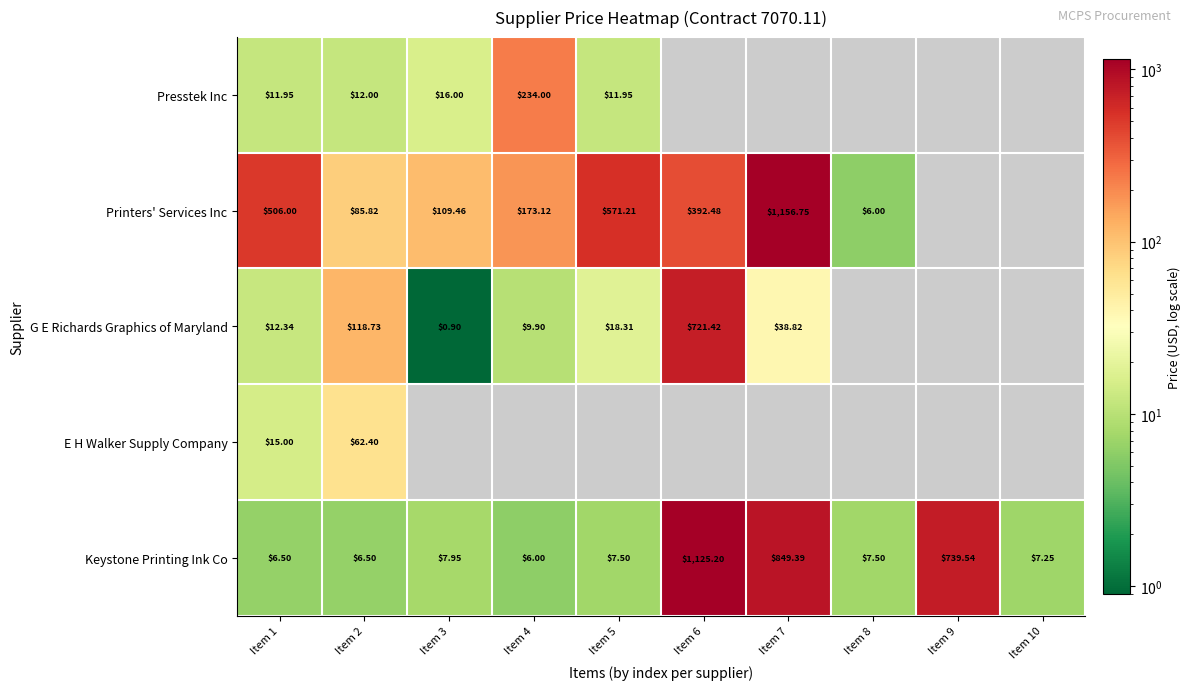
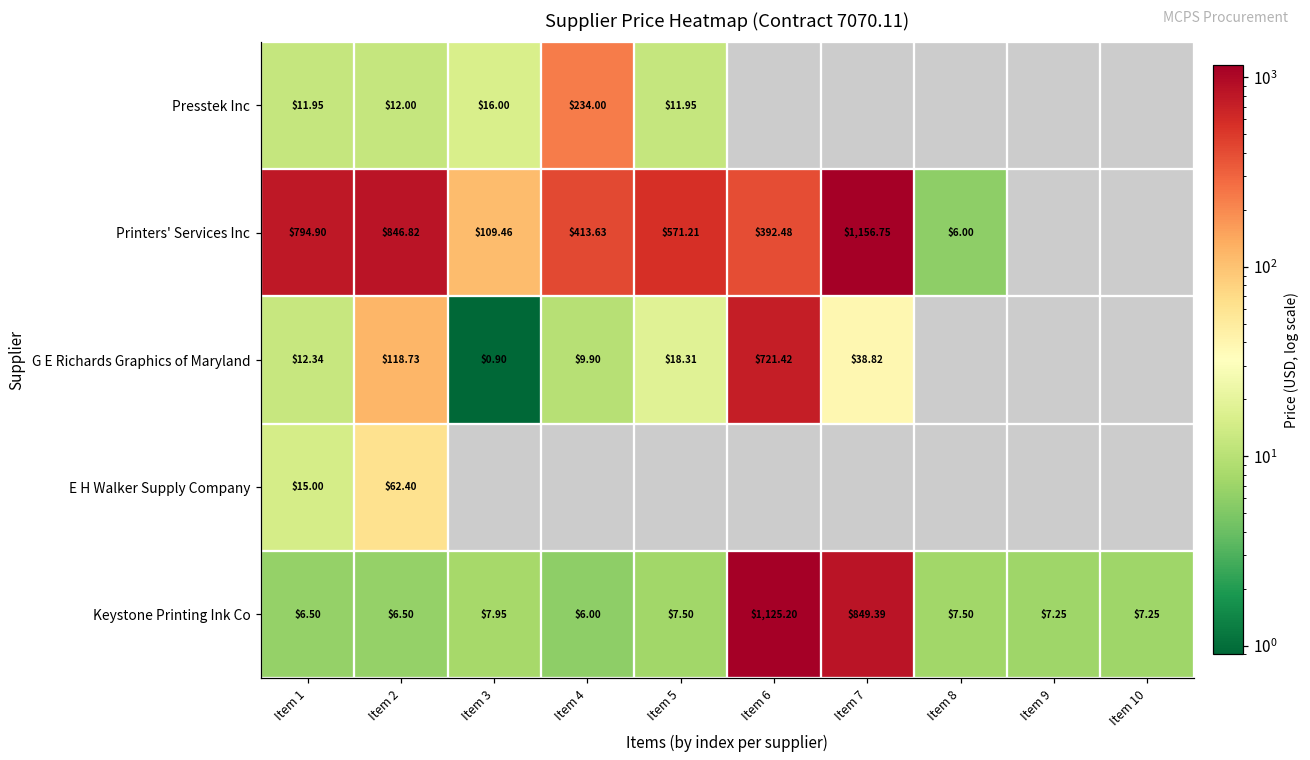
Printers' Services Inc, Item 1: $506.00 -> $794.90
Printers' Services Inc, Item 2: $85.82 -> $846.82
Printers' Services Inc, Item 4: $173.12 -> $413.63
Keystone Printing Ink Co, Item 9: $739.54 -> $7.25
